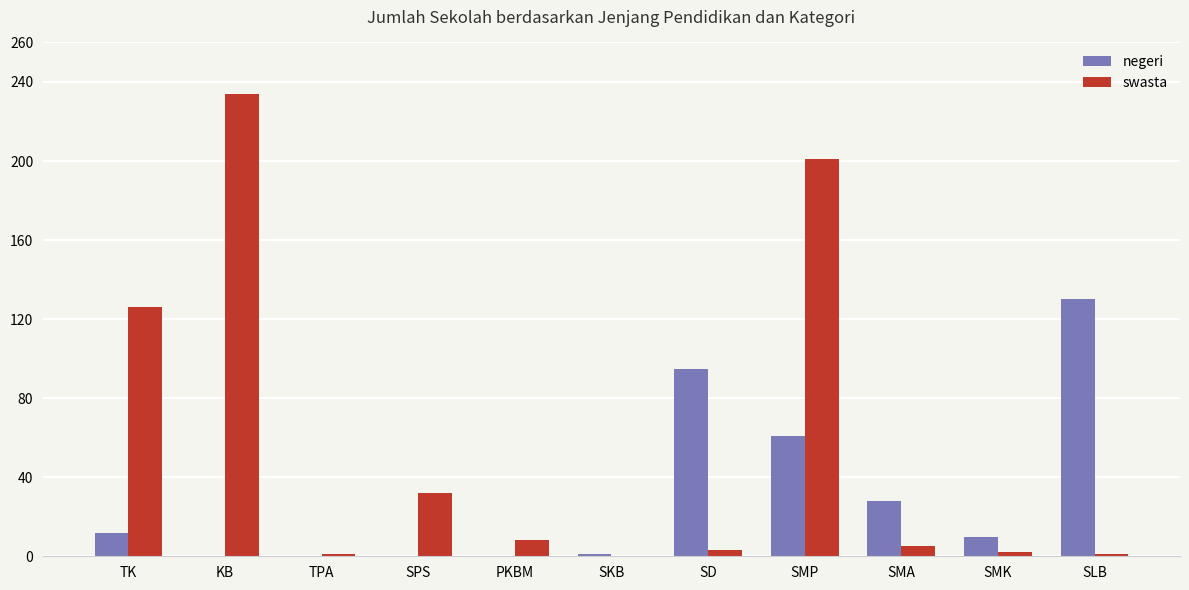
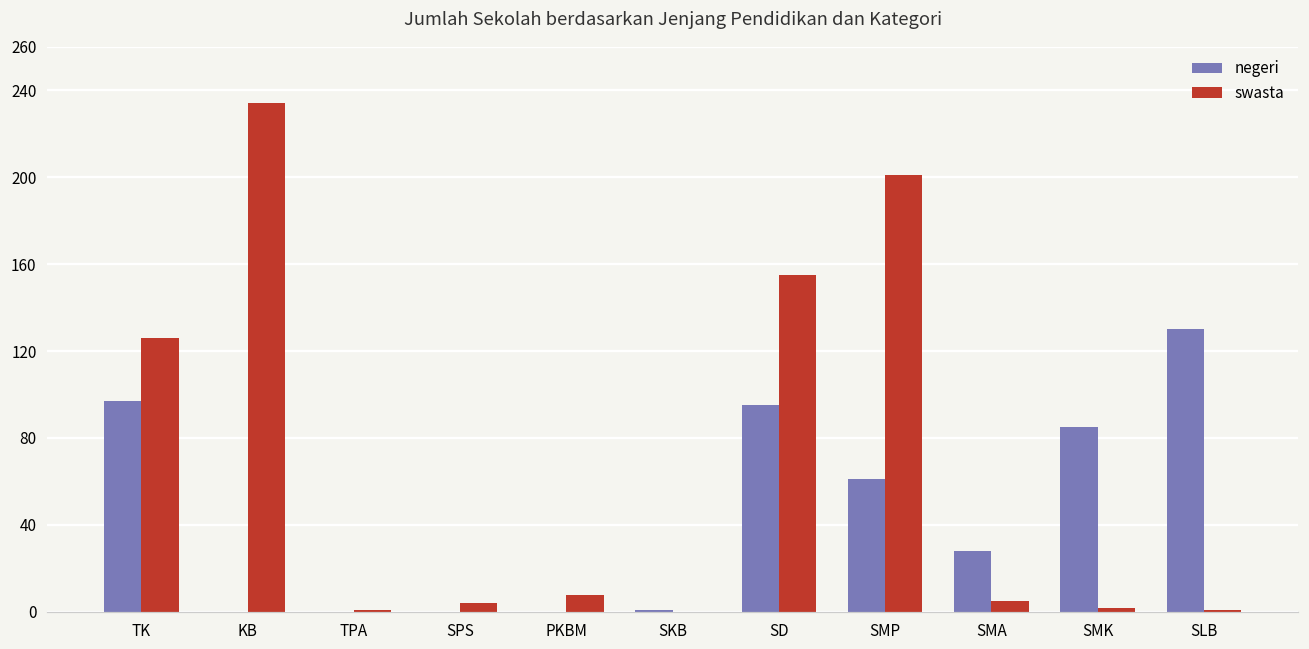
negeri, TK: 12 -> 97
swasta, SPS: 32 -> 4
swasta, SD: 3 -> 155
negeri, SMK: 10 -> 85
